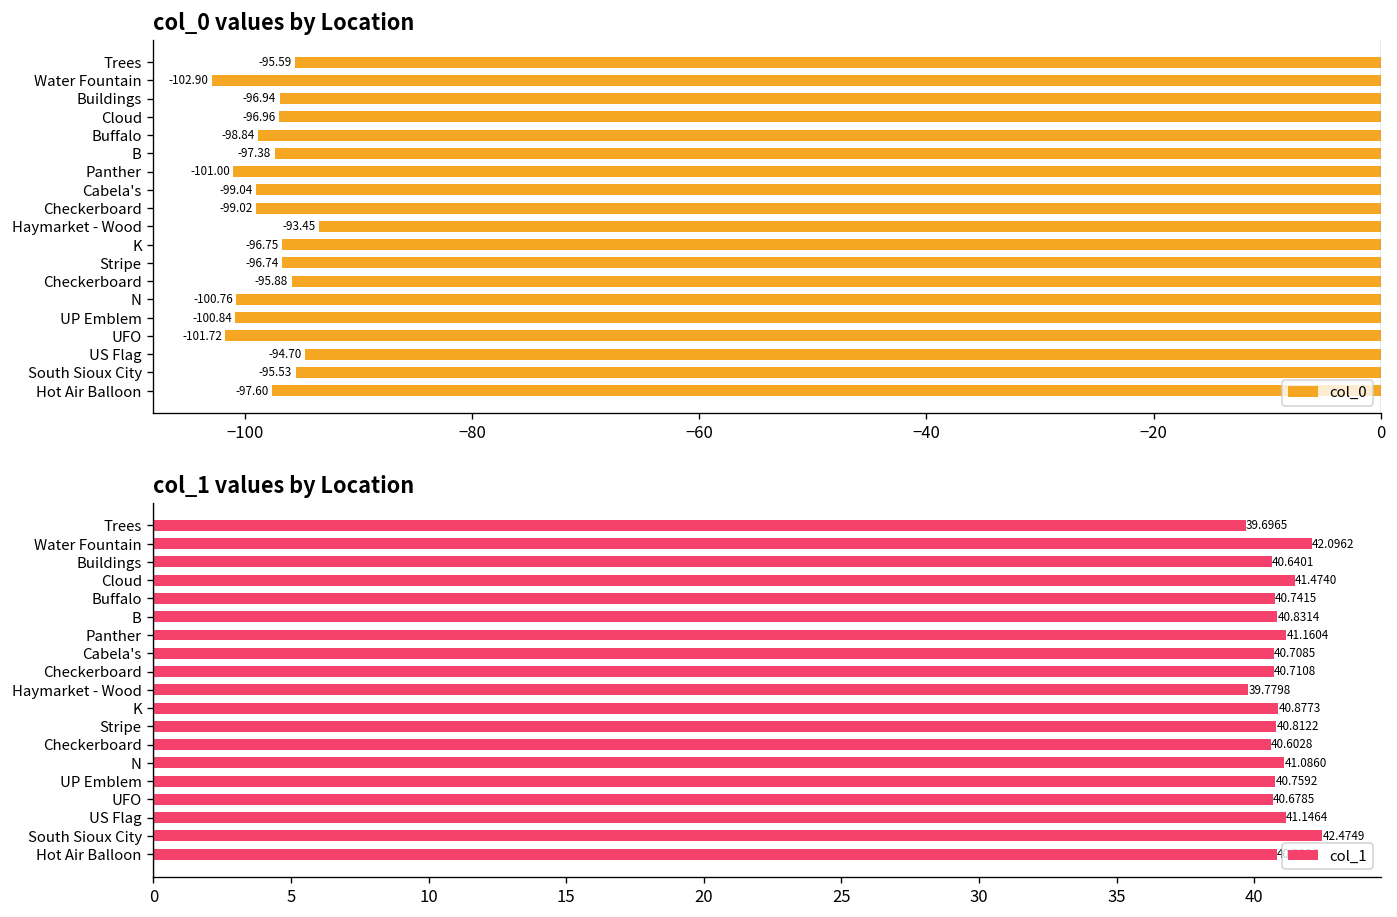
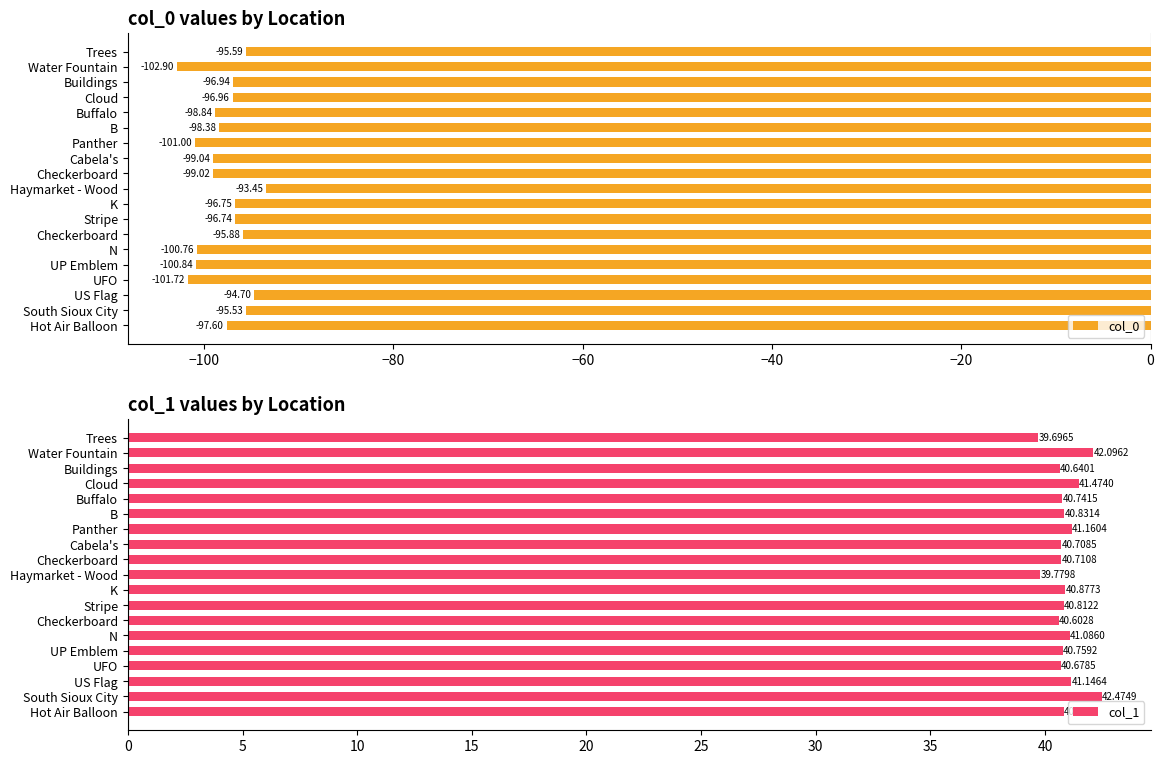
col_0 values by Location, B: -97.38 -> -98.38
